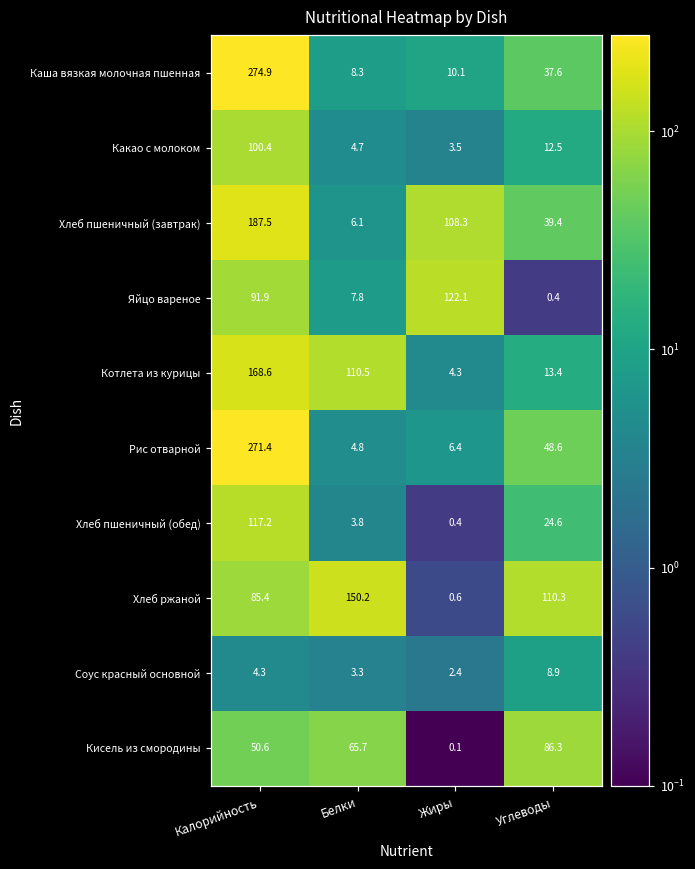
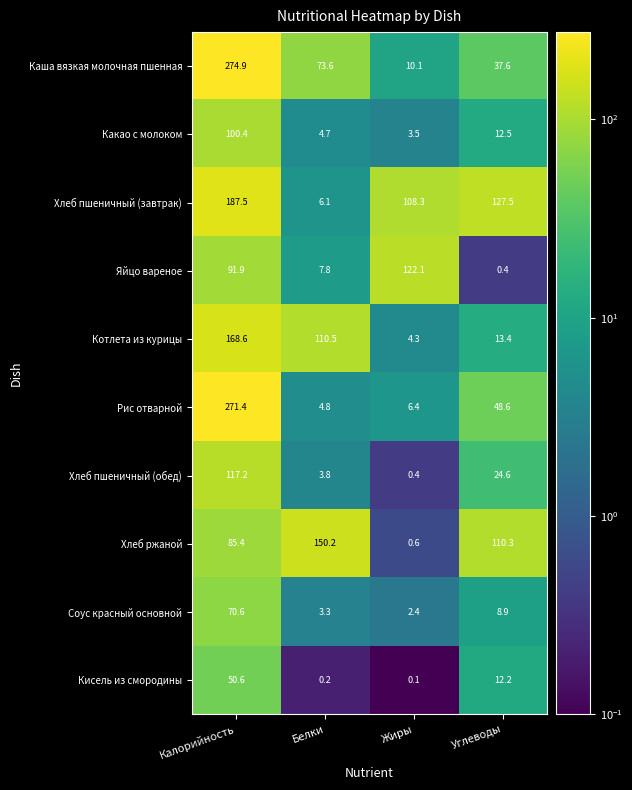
Каша вязкая молочная пшенная, Белки: 8.3 -> 73.6
Хлеб пшеничный (завтрак), Углеводы: 39.4 -> 127.5
Соус красный основной, Калорийность: 4.3 -> 70.6
Кисель из смородины, Белки: 65.7 -> 0.2
Кисель из смородины, Углеводы: 86.3 -> 12.2
